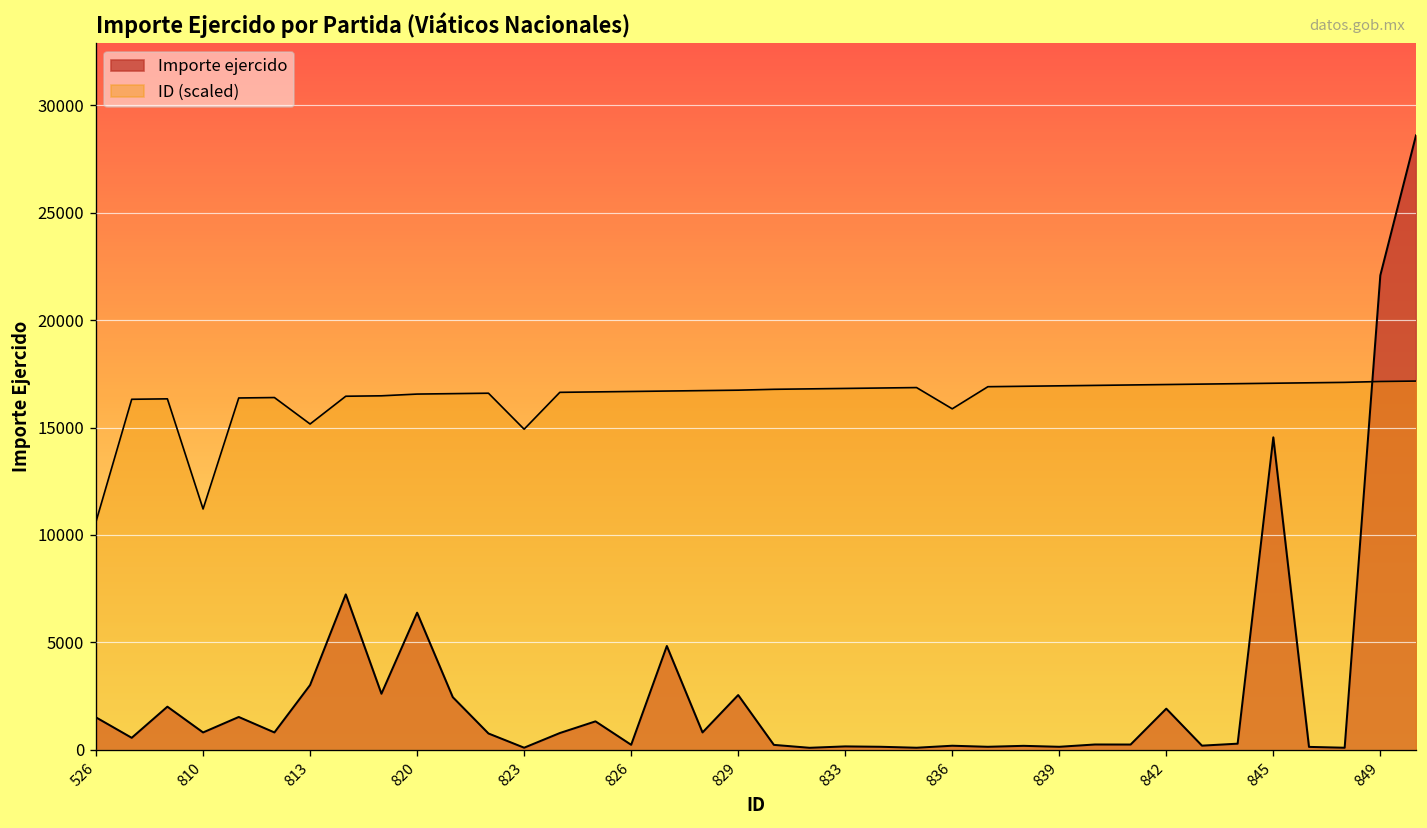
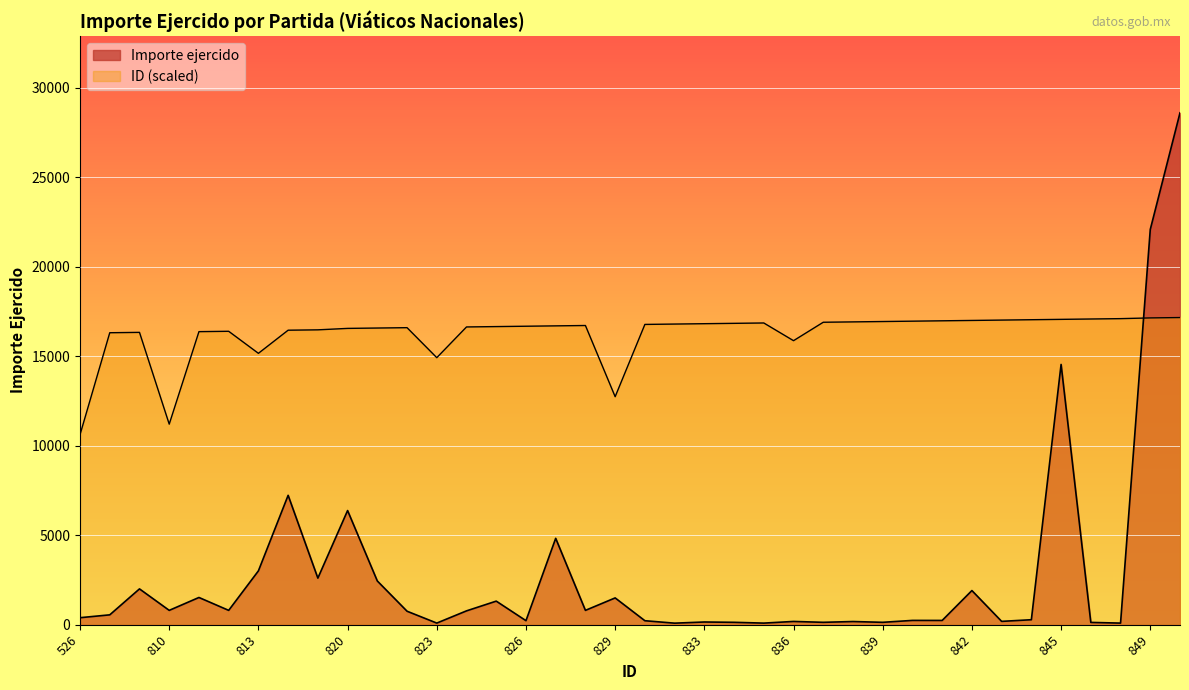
Importe ejercido, 526: 1500 -> 400
Importe ejercido, 829: 2500 -> 1500
ID (scaled), 829: 16700 -> 12700
